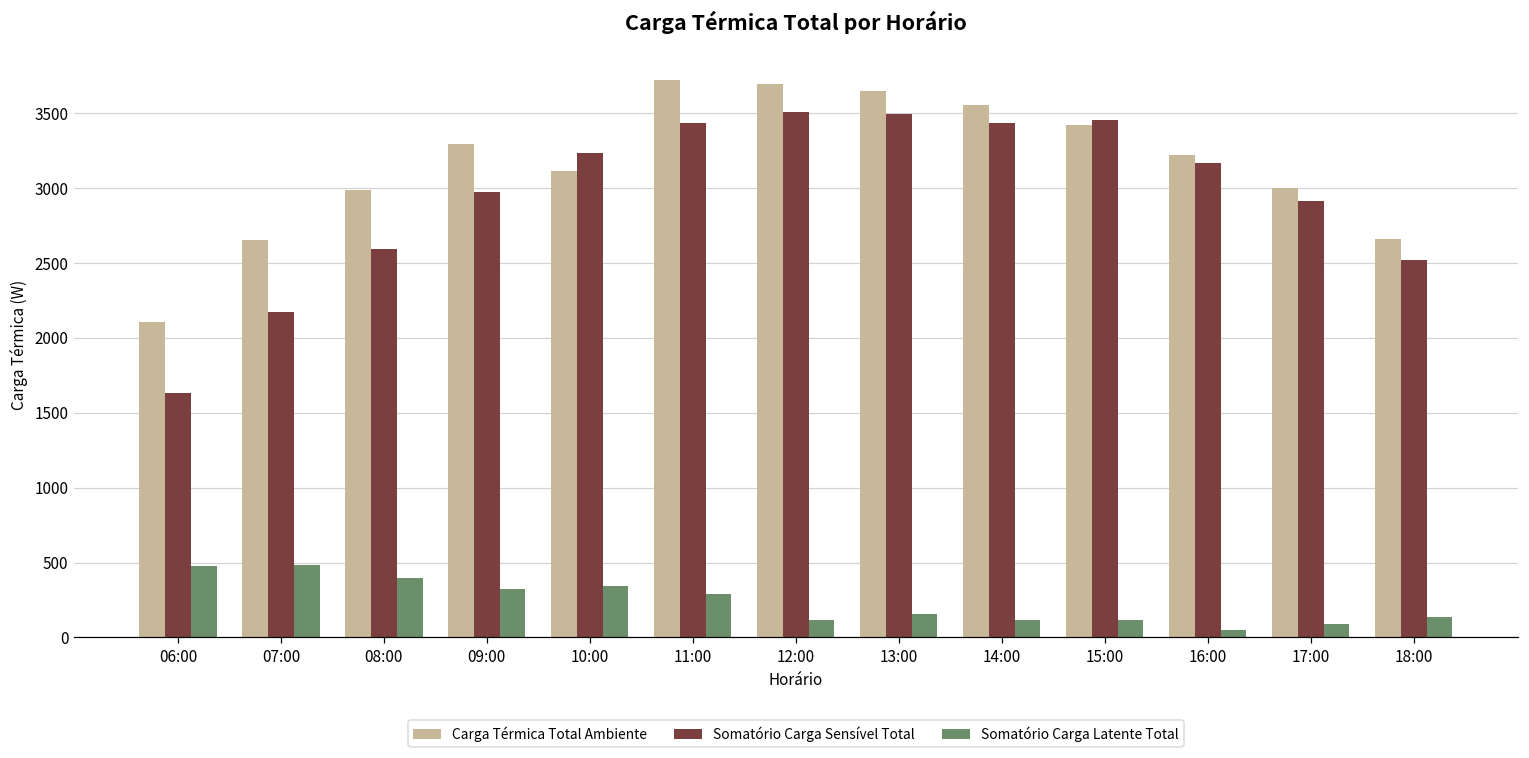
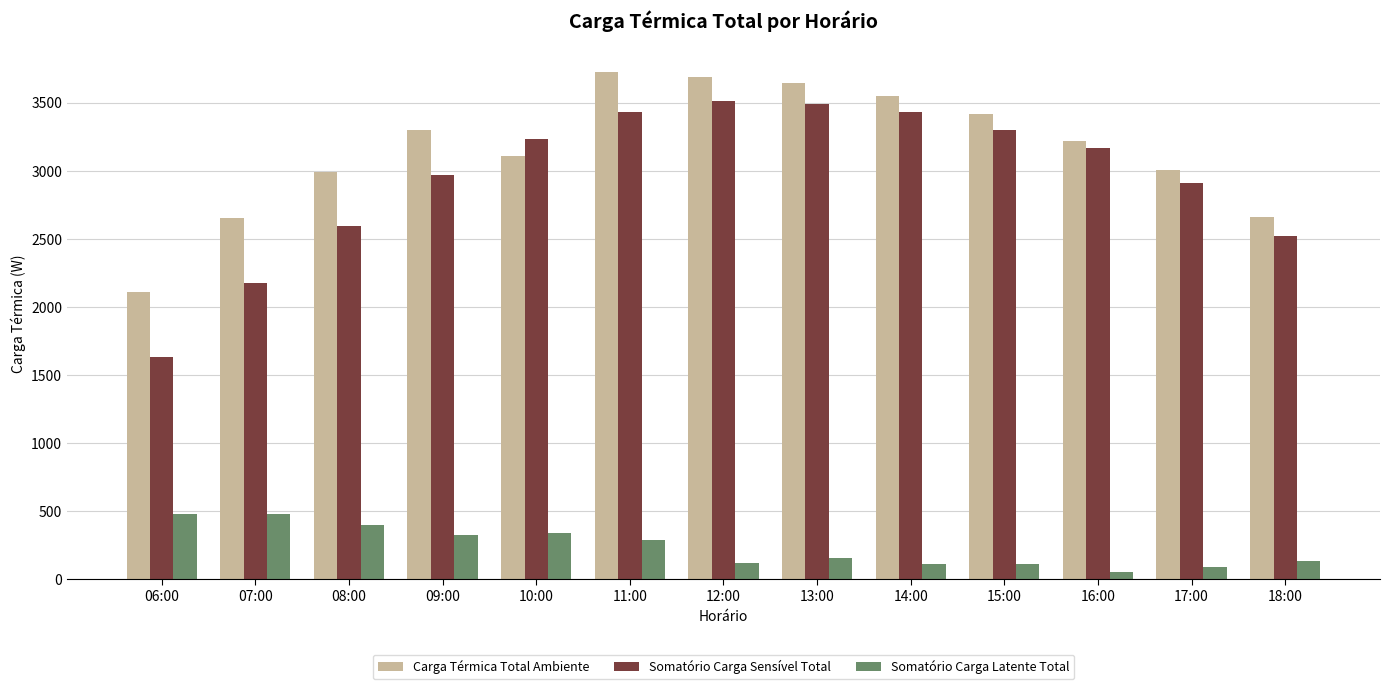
Somatório Carga Sensível Total, 15:00: 3450 -> 3300
